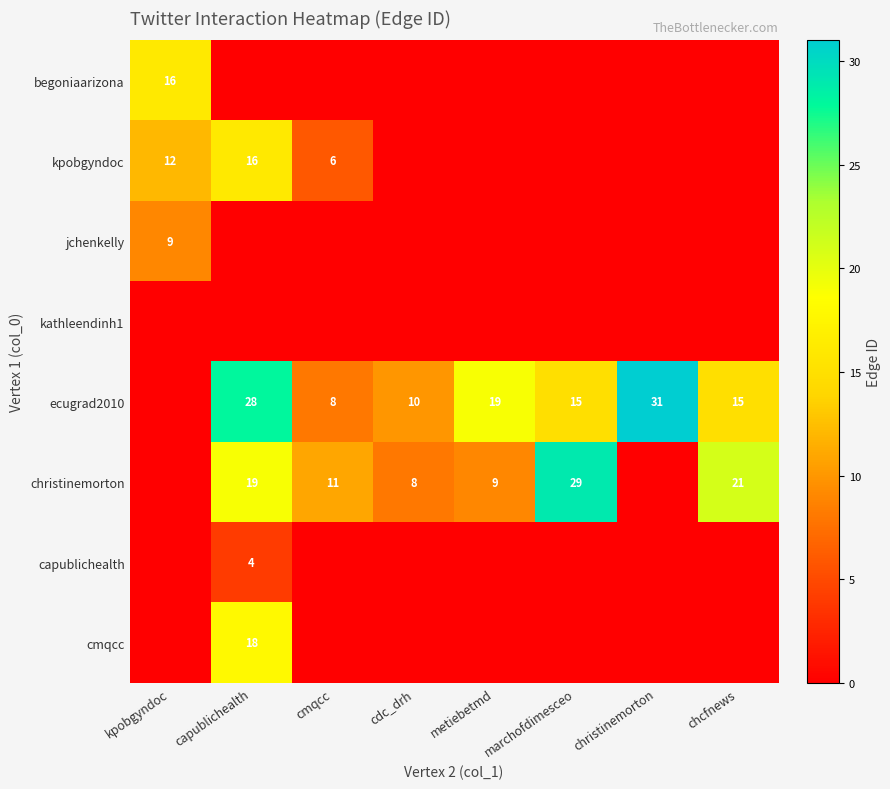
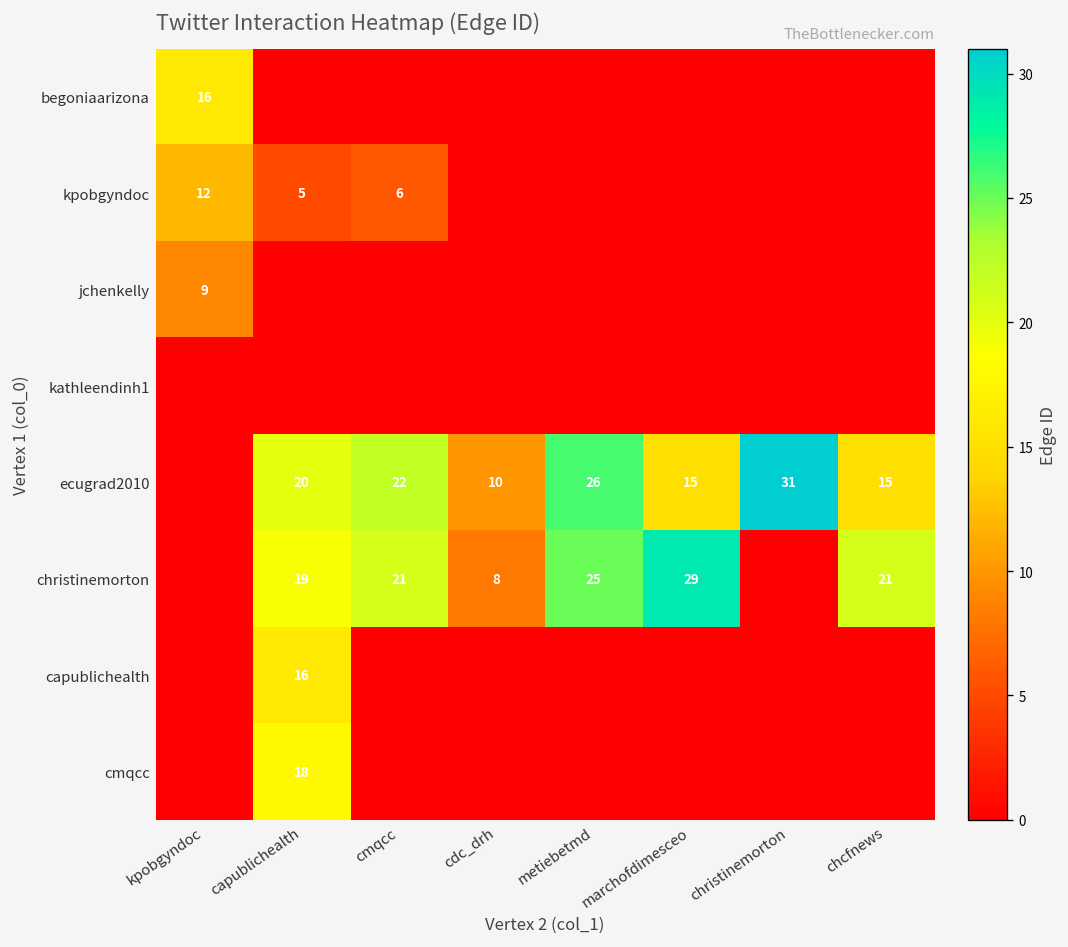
kpobgyndoc, capublichealth: 16 -> 5
ecugrad2010, capublichealth: 28 -> 20
ecugrad2010, cmqcc: 8 -> 22
ecugrad2010, metiebetmd: 19 -> 26
christinemorton, cmqcc: 11 -> 21
christinemorton, metiebetmd: 9 -> 25
capublichealth, capublichealth: 4 -> 16
